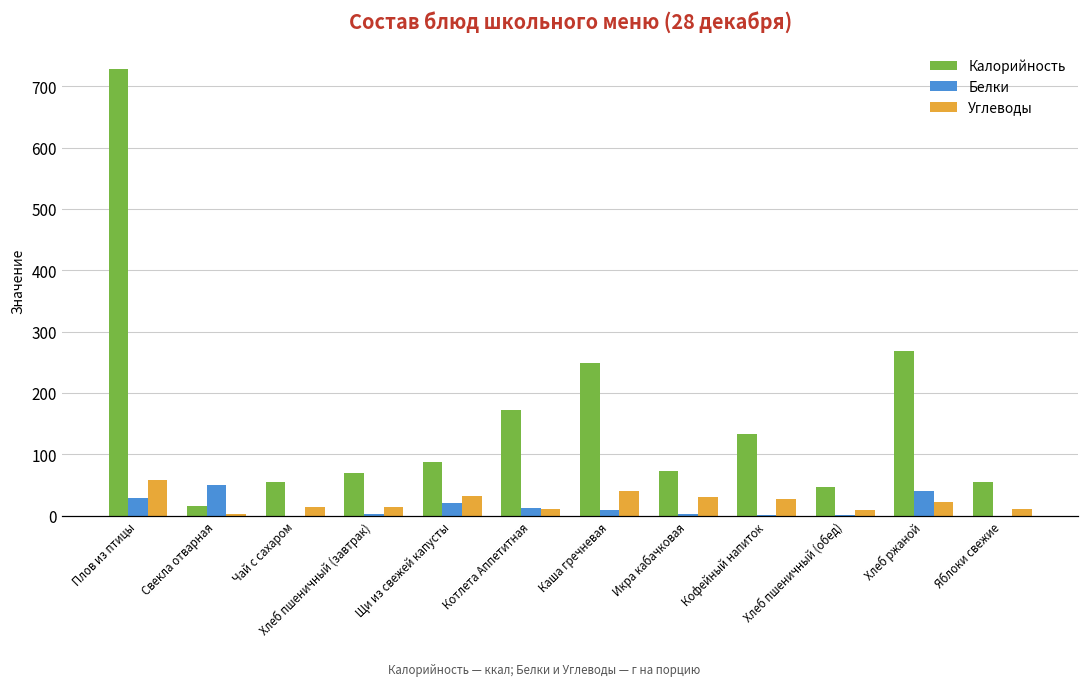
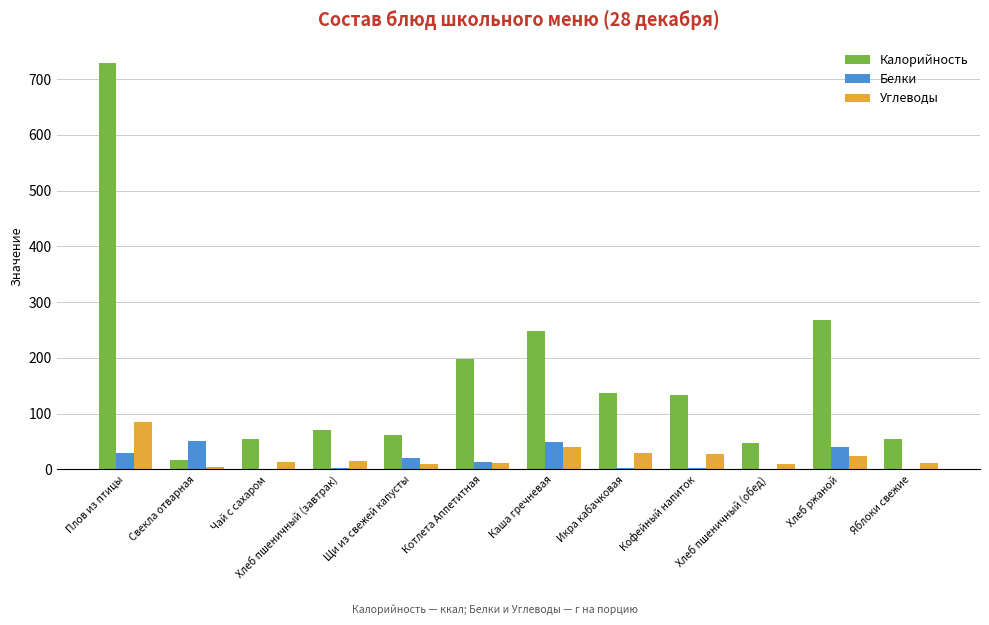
Углеводы, Плов из птицы: 60 -> 80
Калорийность, Щи из свежей капусты: 90 -> 60
Углеводы, Щи из свежей капусты: 30 -> 10
Калорийность, Котлета Аппетитная: 170 -> 200
Белки, Каша гречневая: 10 -> 50
Калорийность, Икра кабачковая: 70 -> 140
